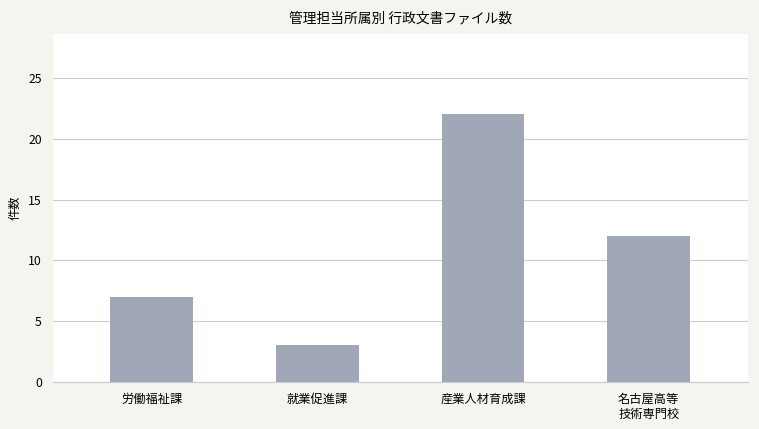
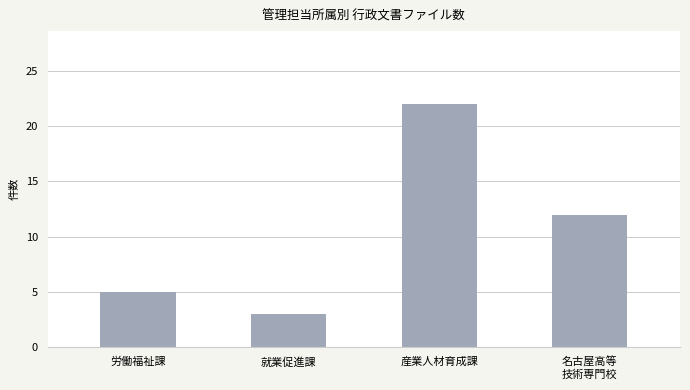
労働福祉課: 7 -> 5
